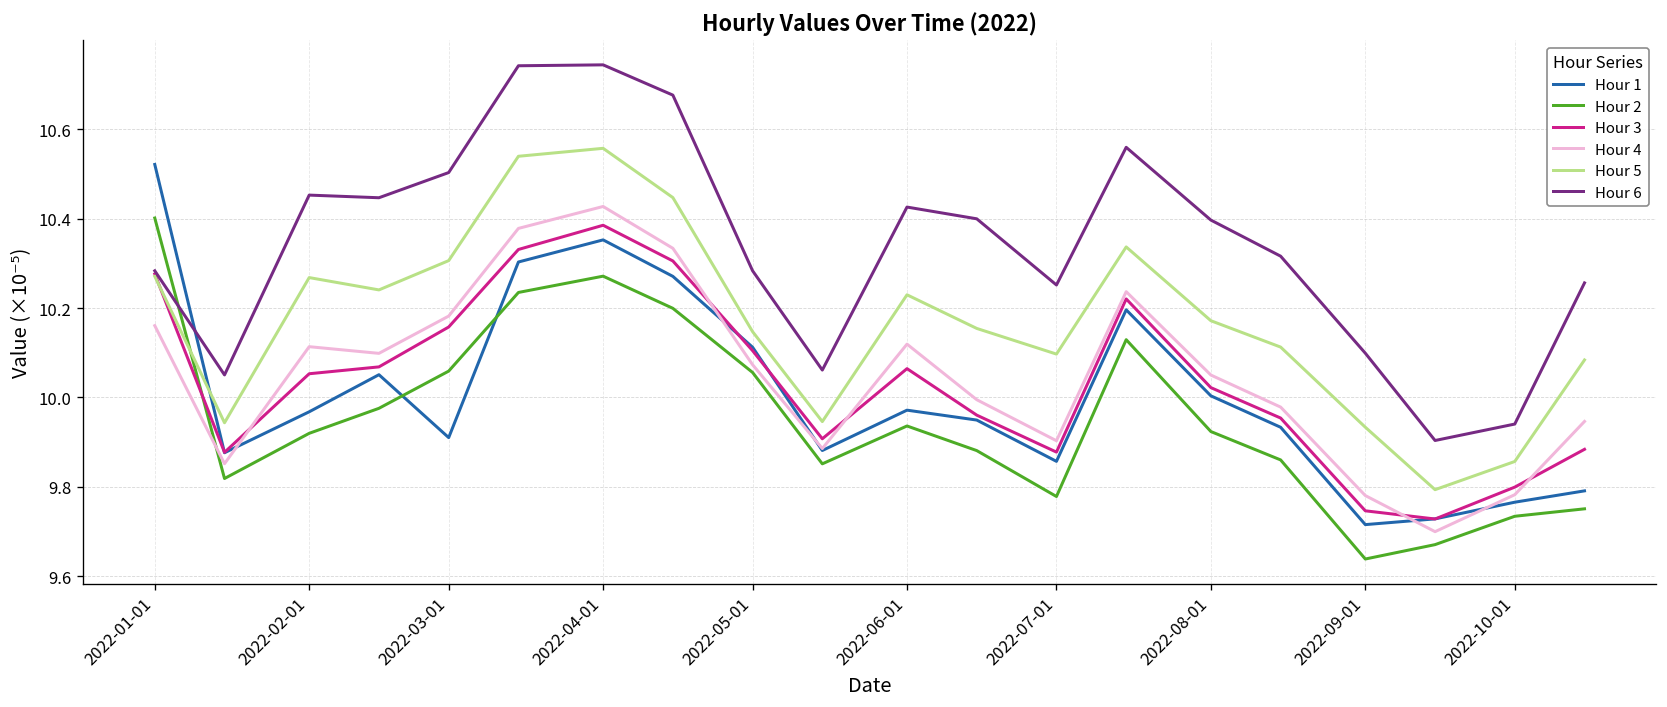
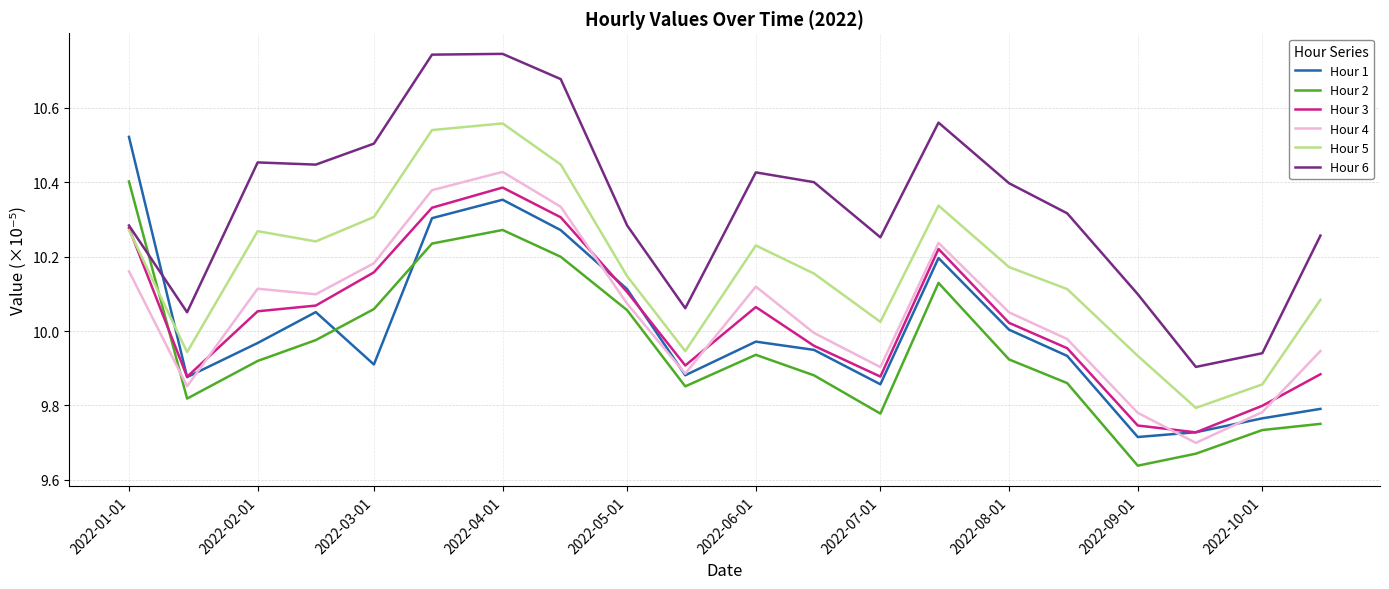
Hour 5, 2022-07-01: 10.10 -> 10.02
